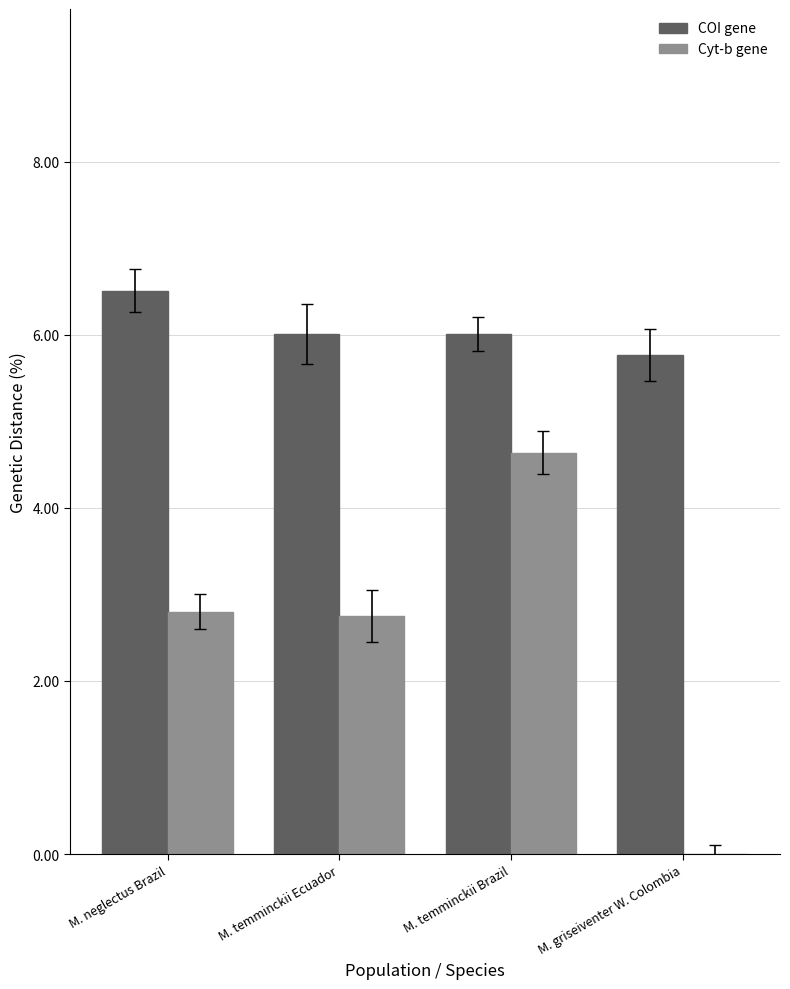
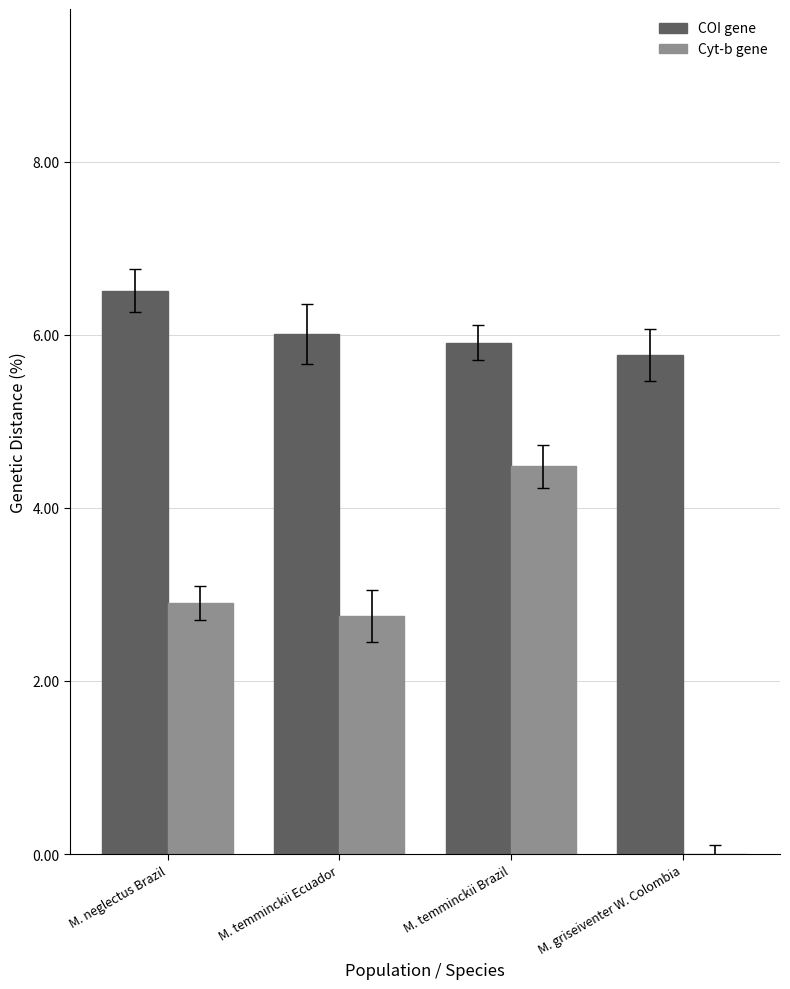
Cyt-b gene, M. neglectus Brazil: 2.8 -> 2.9
COI gene, M. temminckii Brazil: 6.0 -> 5.9
Cyt-b gene, M. temminckii Brazil: 4.6 -> 4.5
